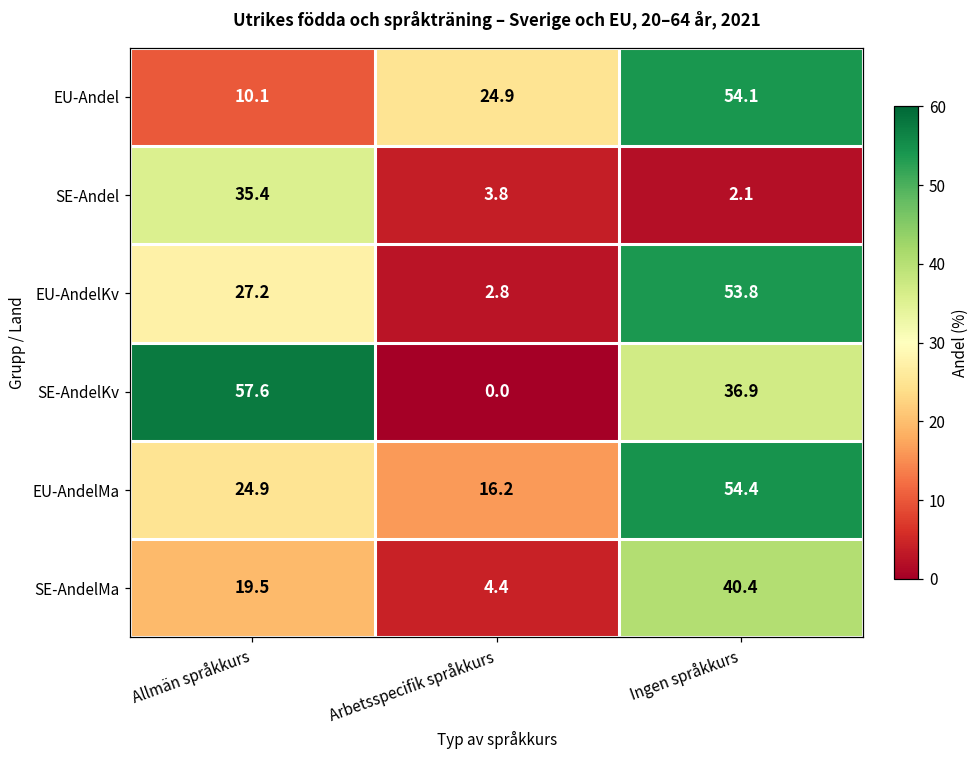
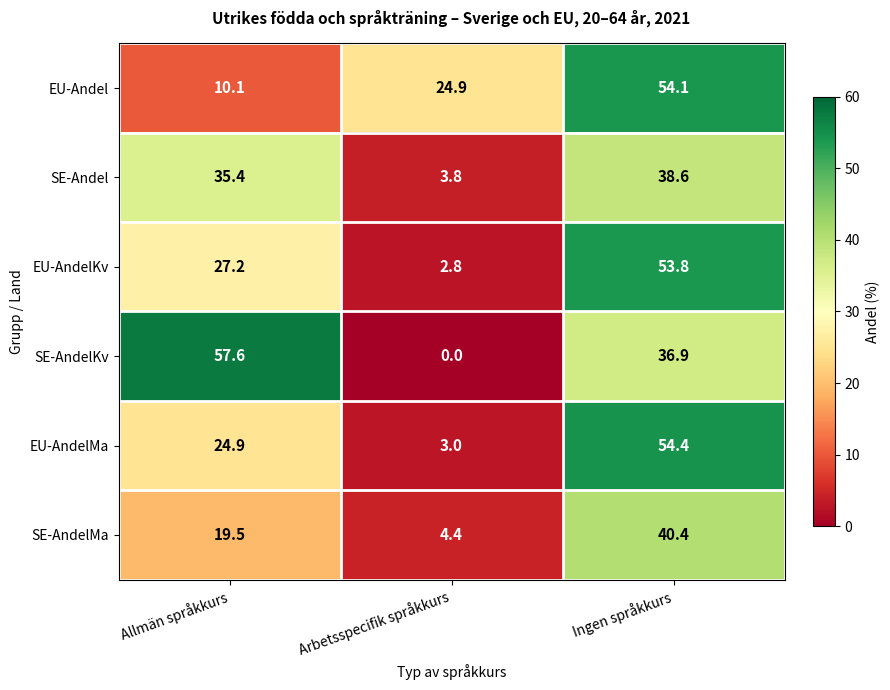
SE-Andel, Ingen språkkurs: 2.1 -> 38.6
EU-AndelMa, Arbetsspecifik språkkurs: 16.2 -> 3.0
